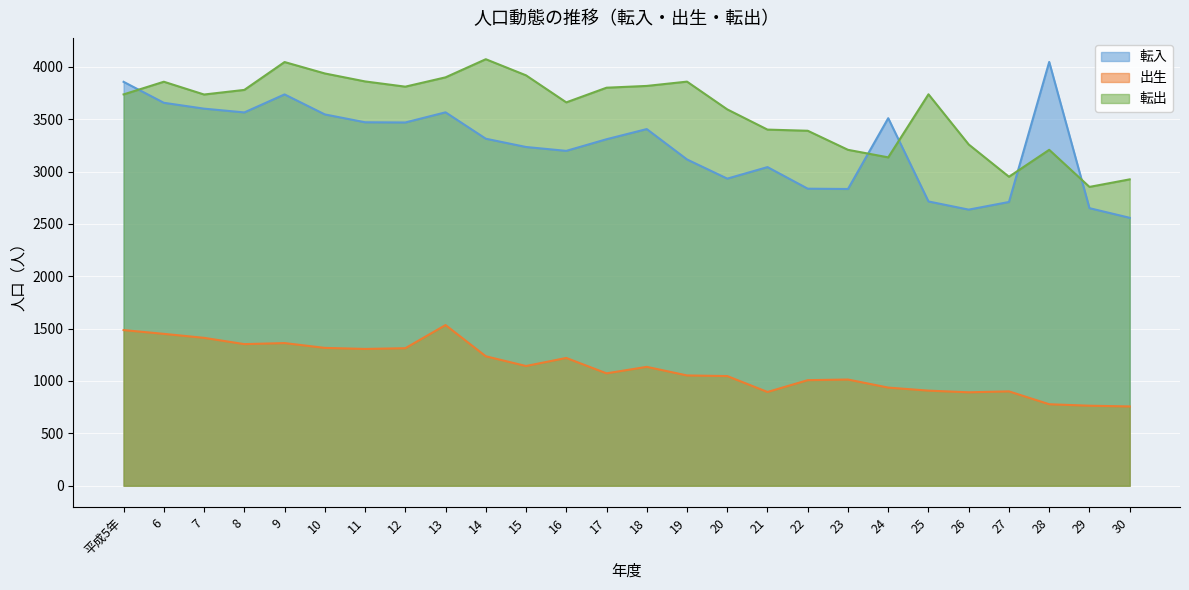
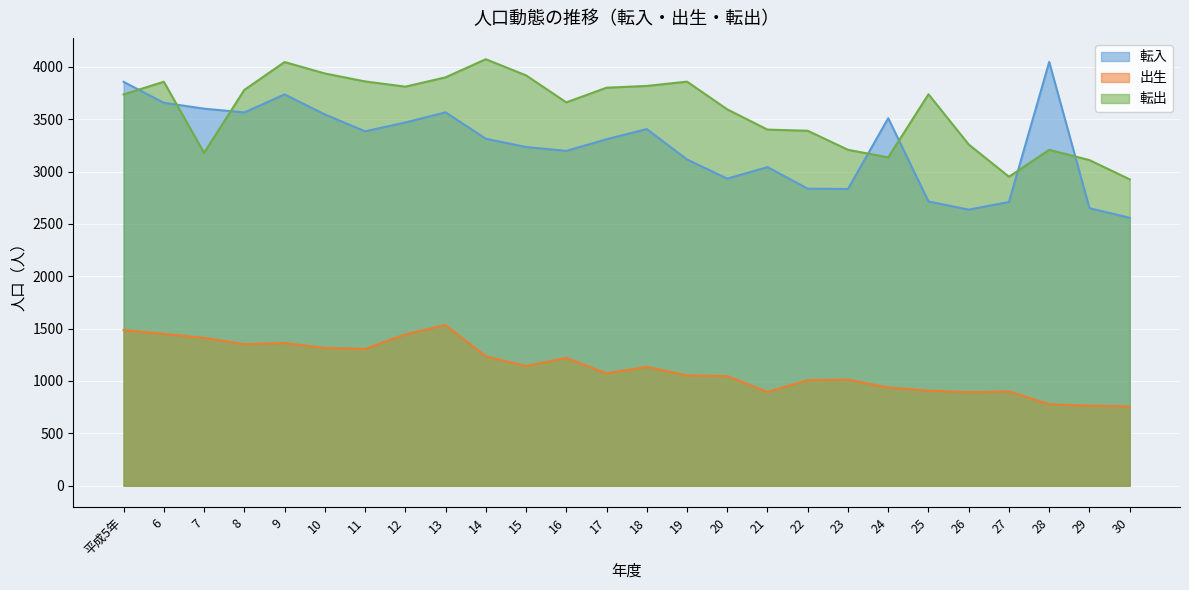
転出, 7: 3740 -> 3180
転入, 11: 3470 -> 3380
出生, 12: 1310 -> 1450
転出, 29: 2850 -> 3110
